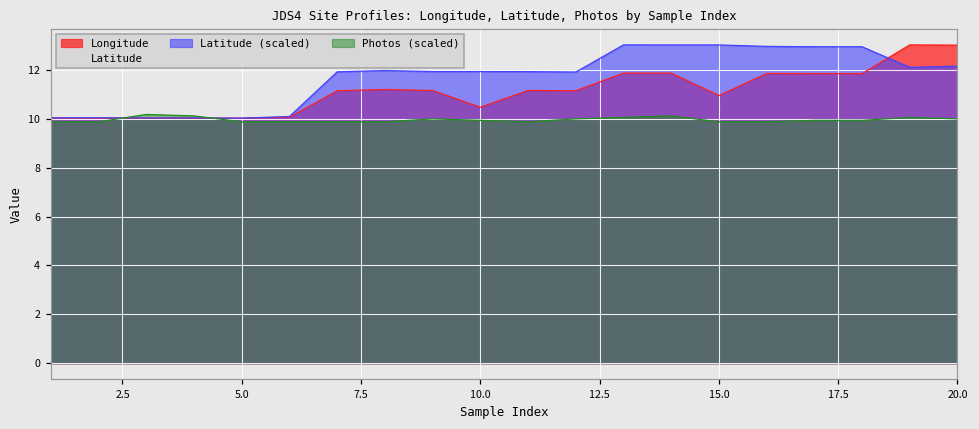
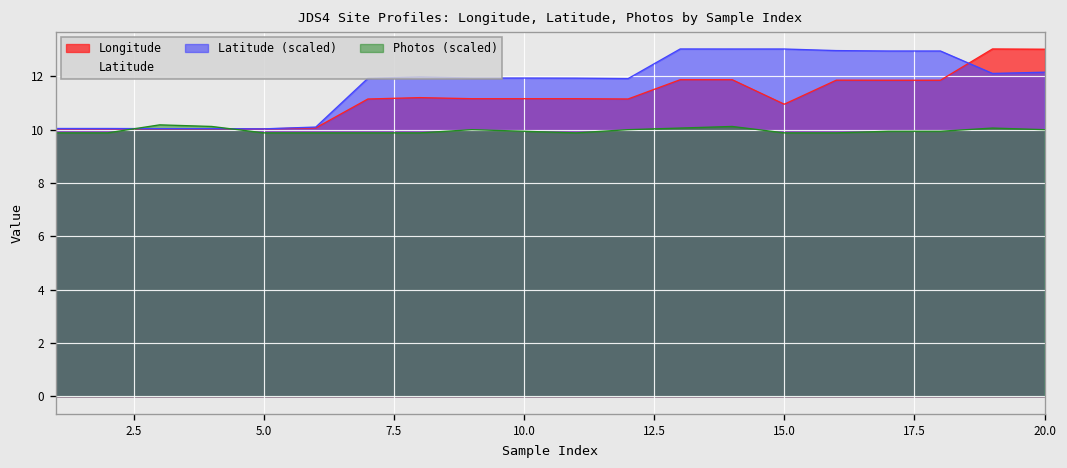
Longitude, 10.0: 10.5 -> 11.2
